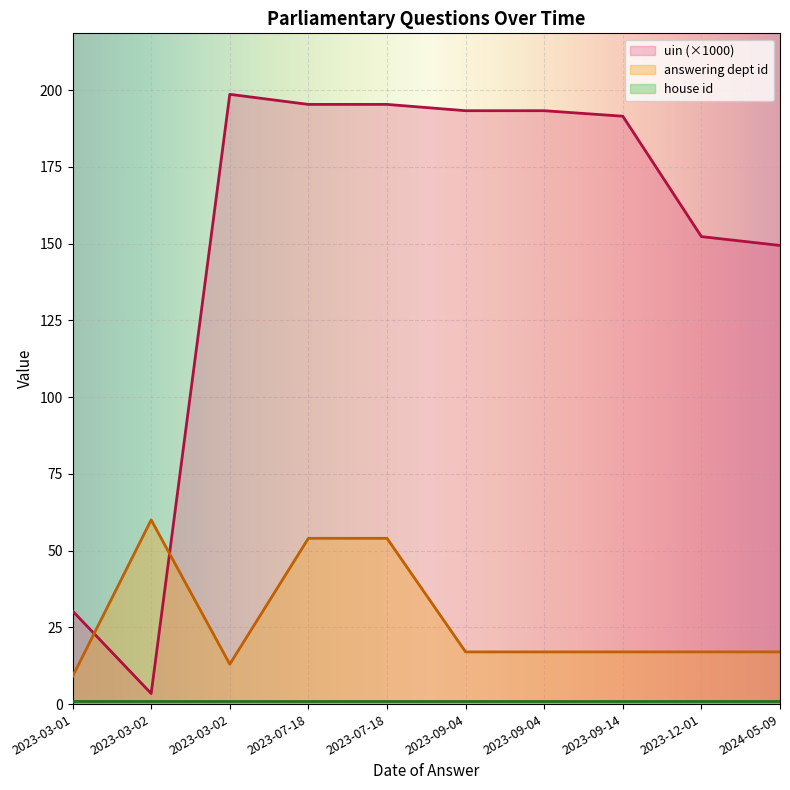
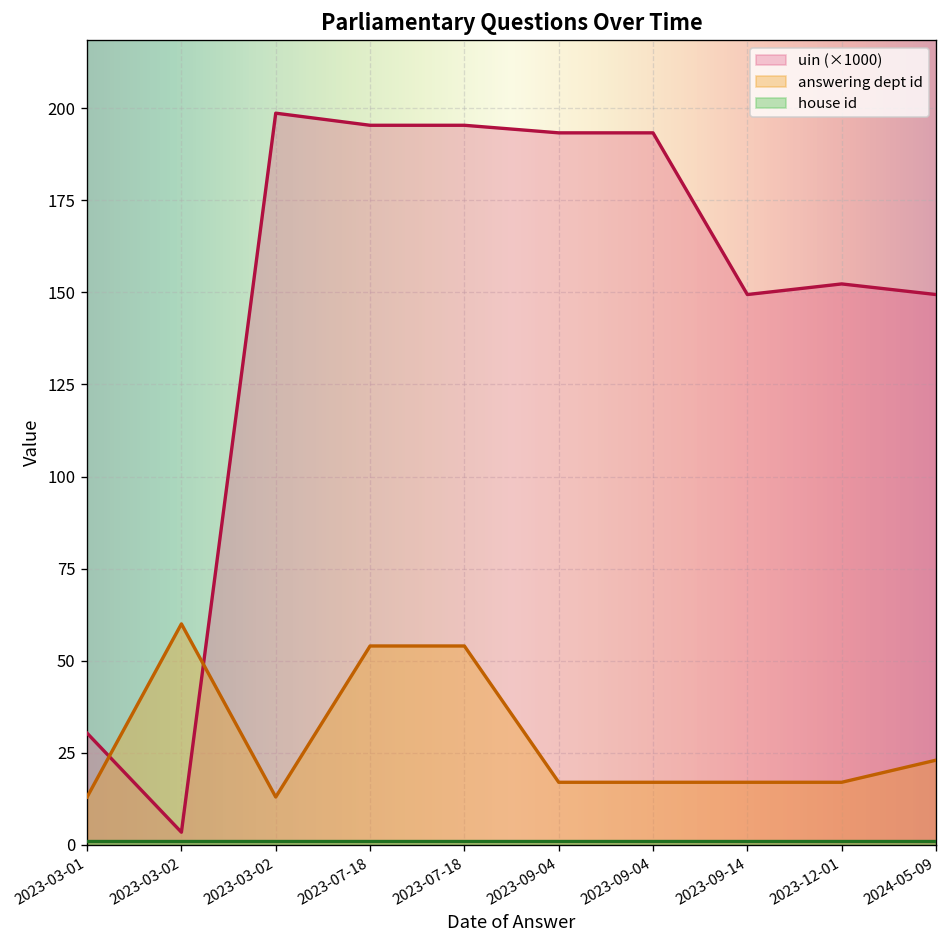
answering dept id, 2023-03-01: 9 -> 13
uin (×1000), 2023-09-14: 192 -> 149
answering dept id, 2024-05-09: 17 -> 23
